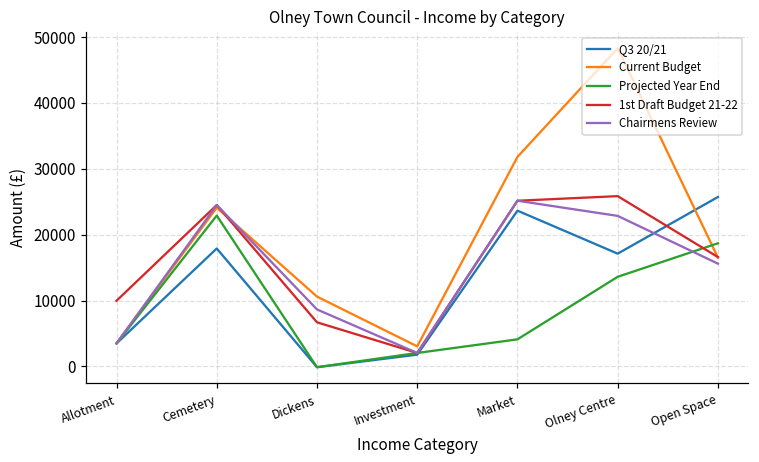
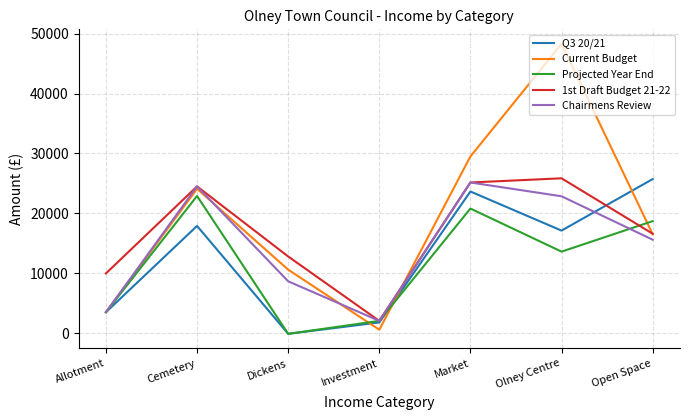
1st Draft Budget 21-22, Dickens: 7000 -> 13000
Current Budget, Investment: 3000 -> 1000
Current Budget, Market: 32000 -> 30000
Projected Year End, Market: 4000 -> 21000
